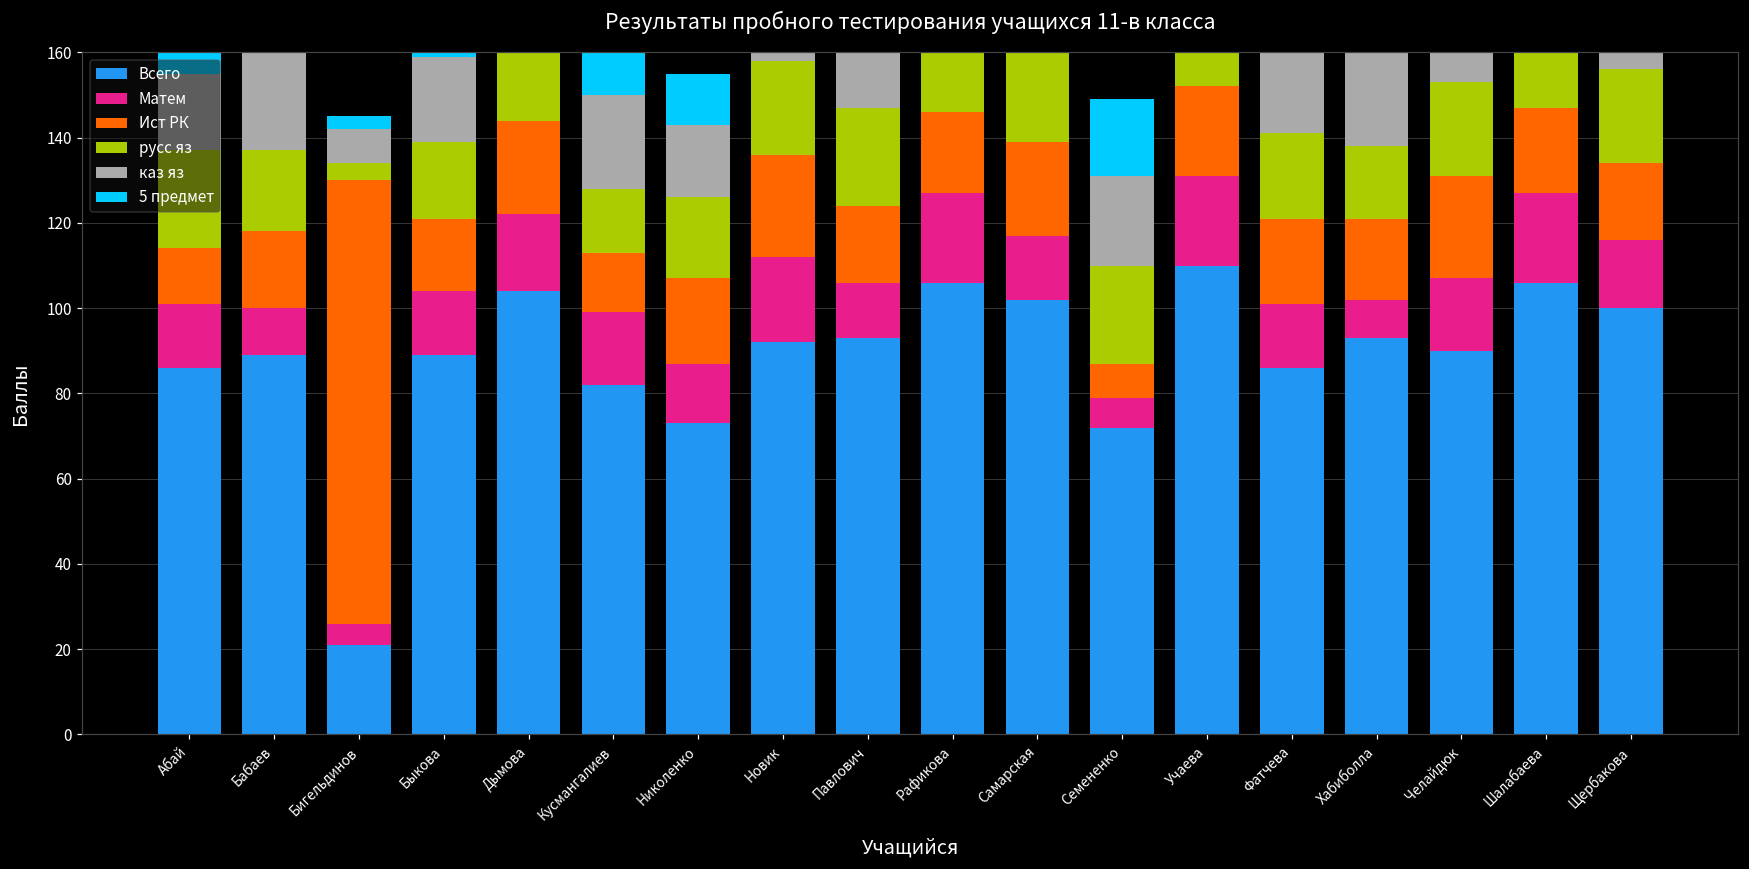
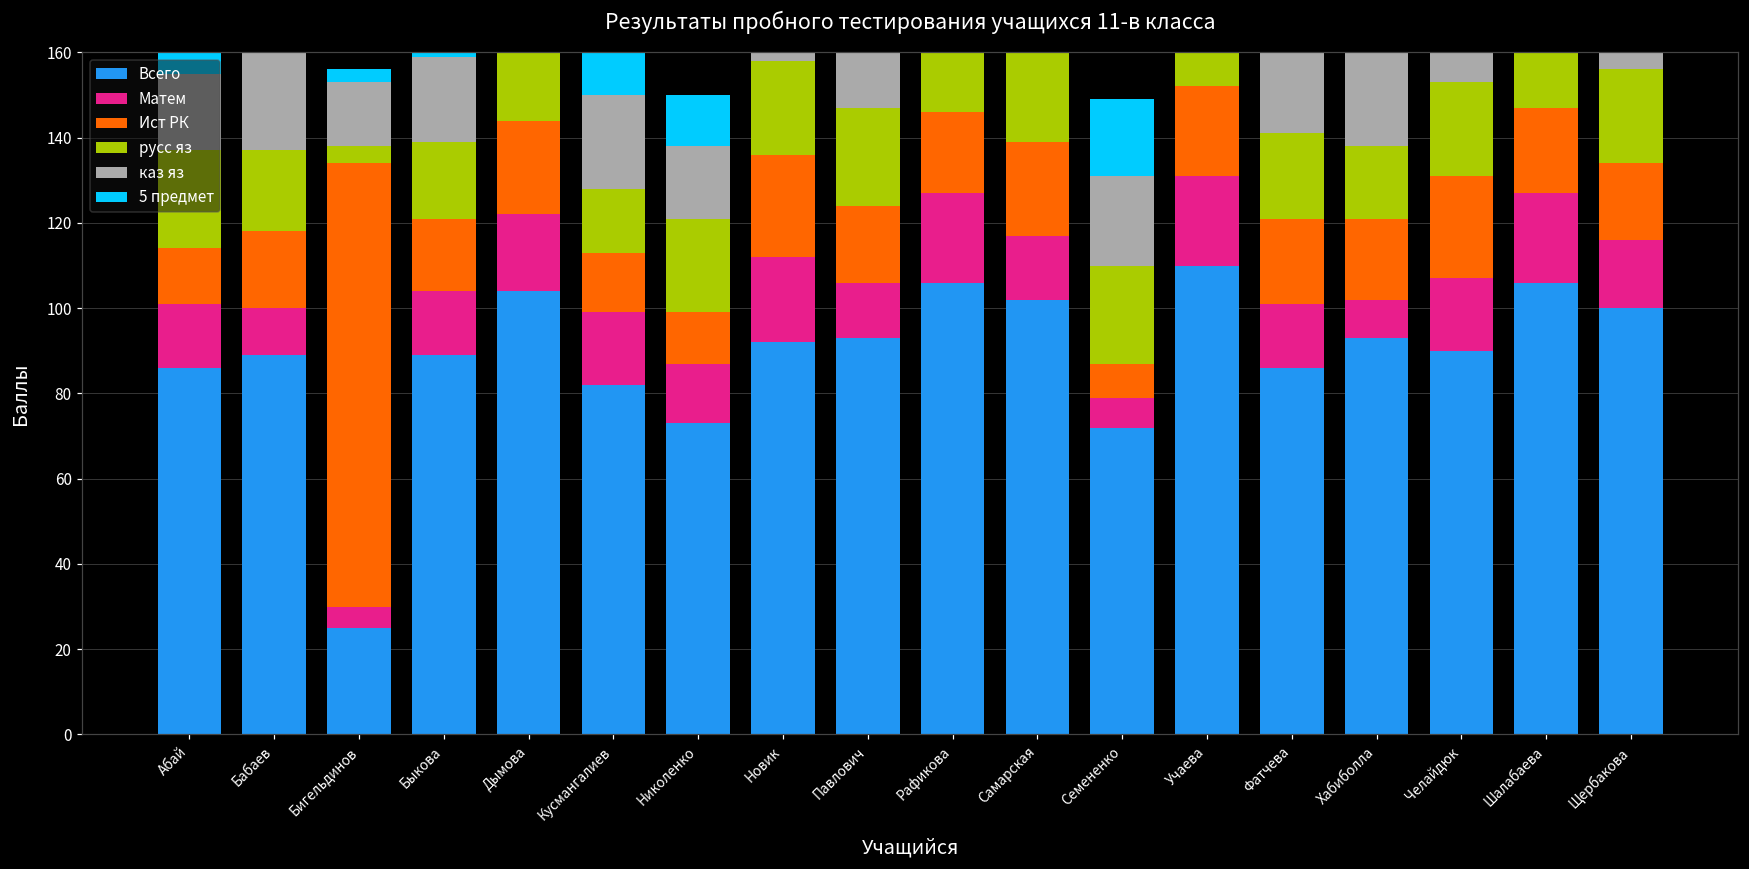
Всего, Бигельдинов: 21 -> 25
каз яз, Бигельдинов: 8 -> 15
Ист РК, Николенко: 20 -> 12
русс яз, Николенко: 19 -> 22
